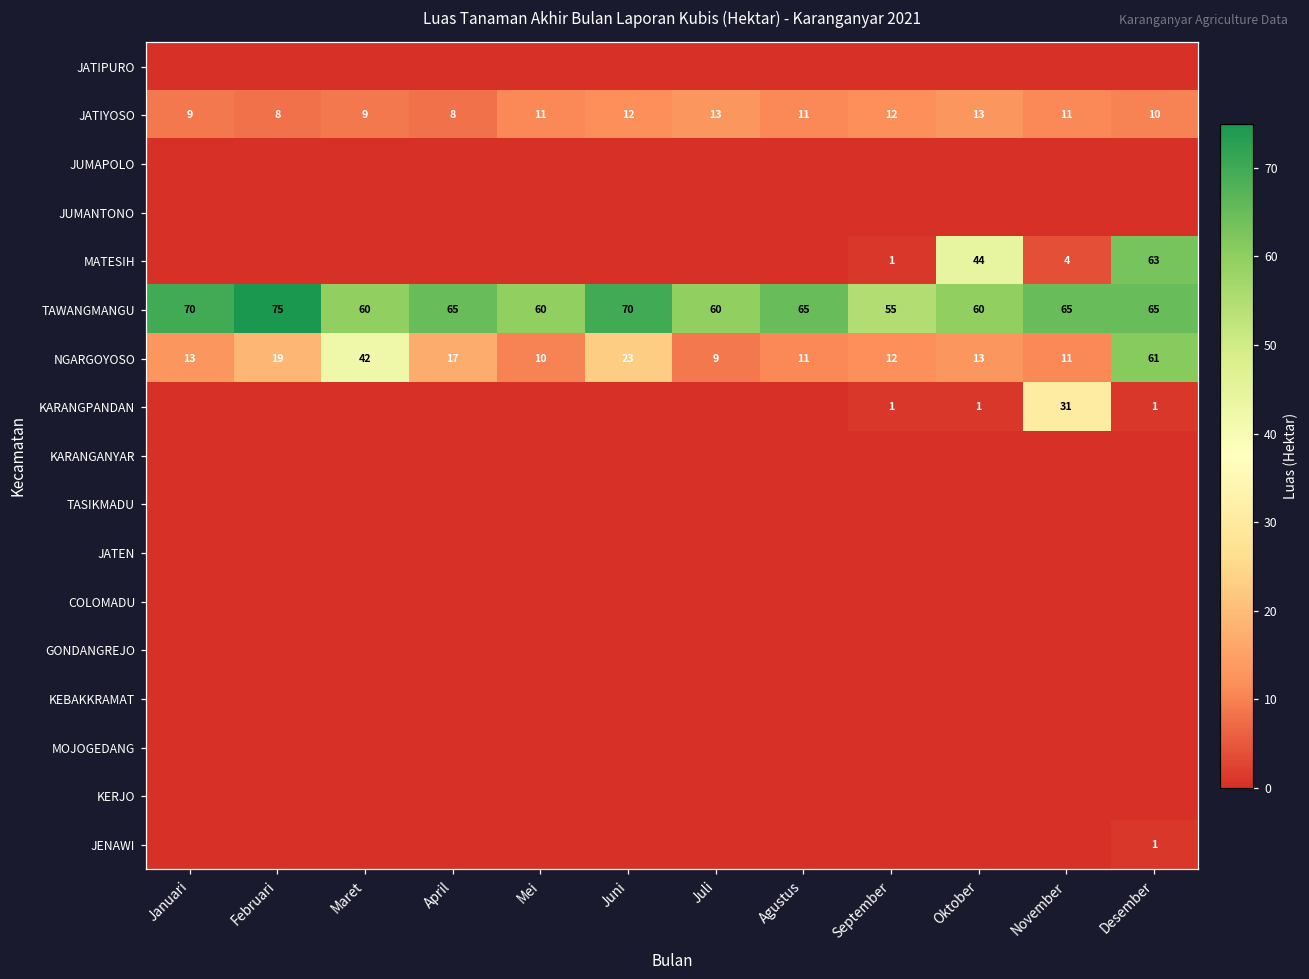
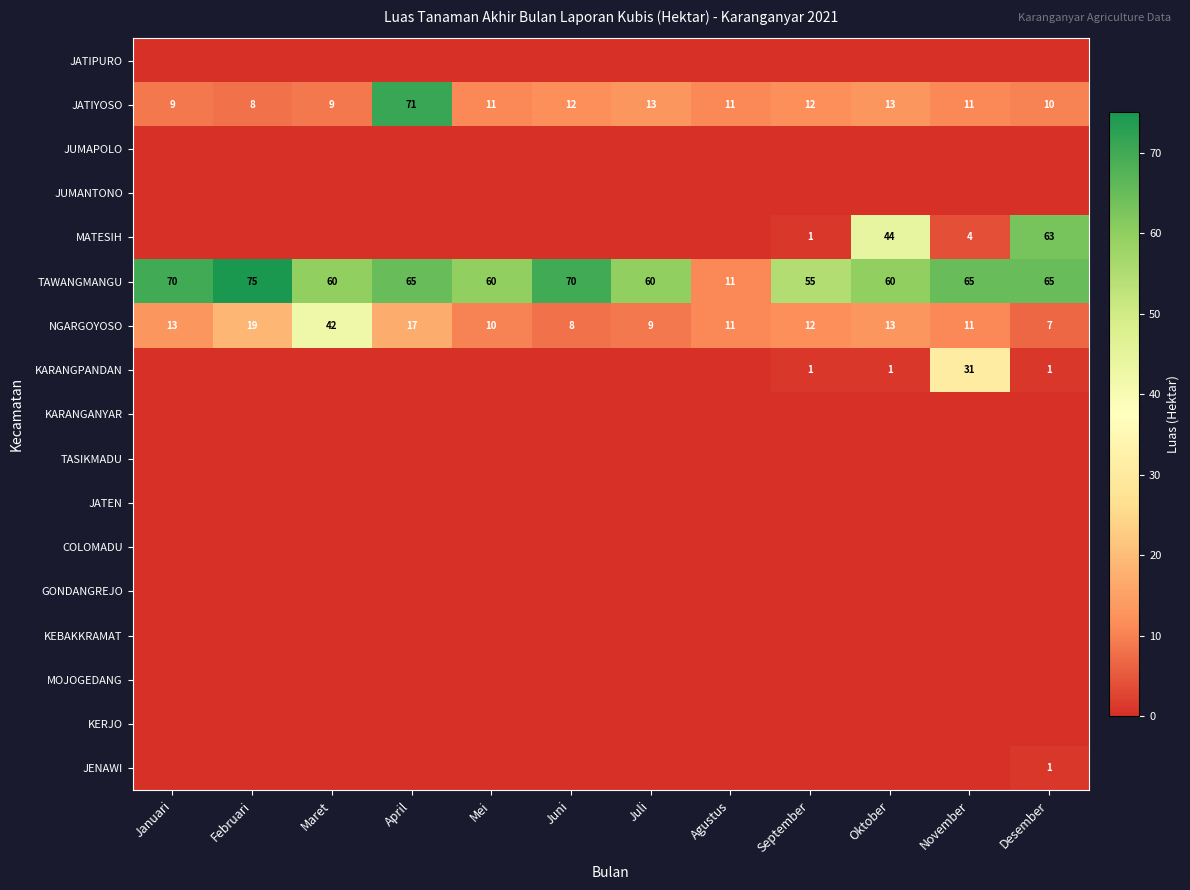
JATIYOSO, April: 8 -> 71
TAWANGMANGU, Agustus: 65 -> 11
NGARGOYOSO, Juni: 23 -> 8
NGARGOYOSO, Desember: 61 -> 7
